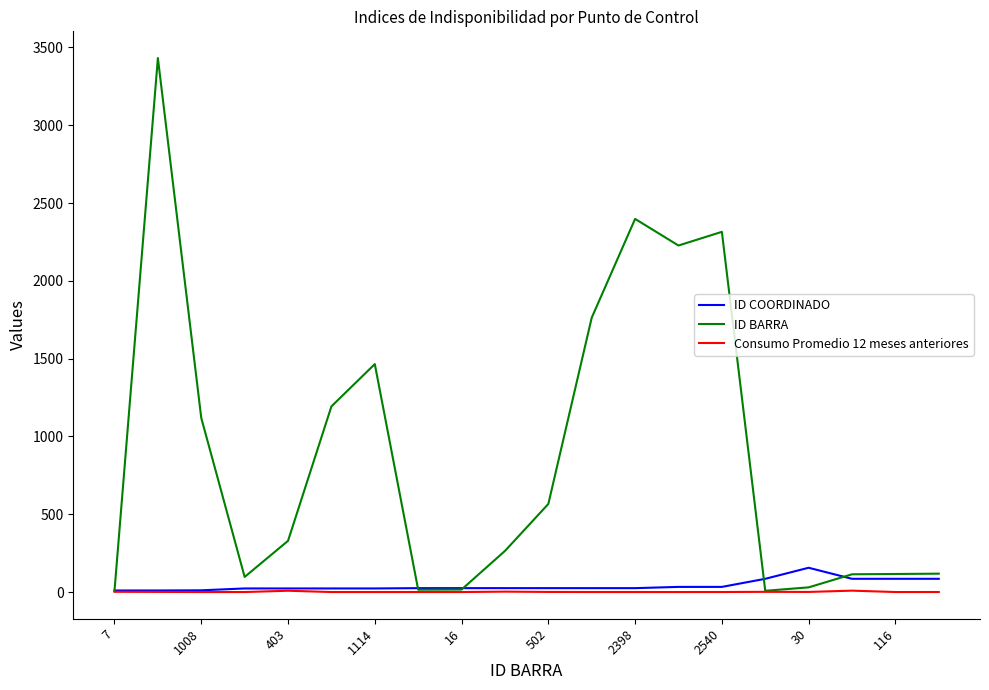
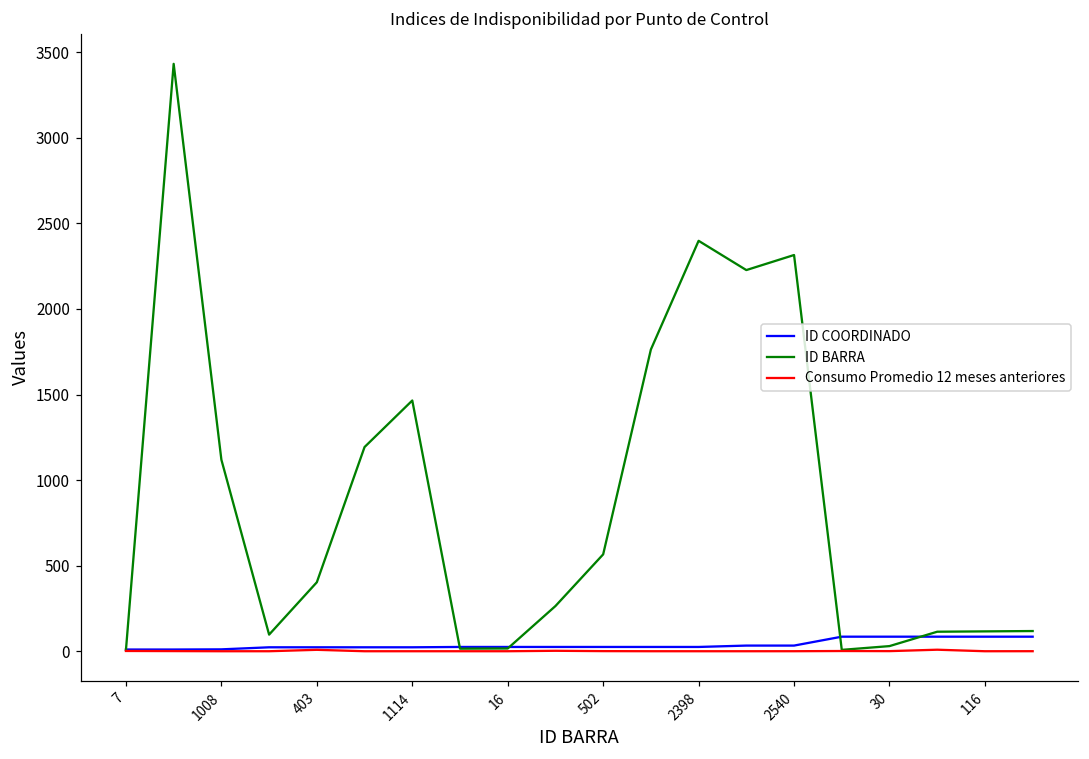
ID BARRA, 403: 330 -> 400
ID COORDINADO, 30: 160 -> 90
